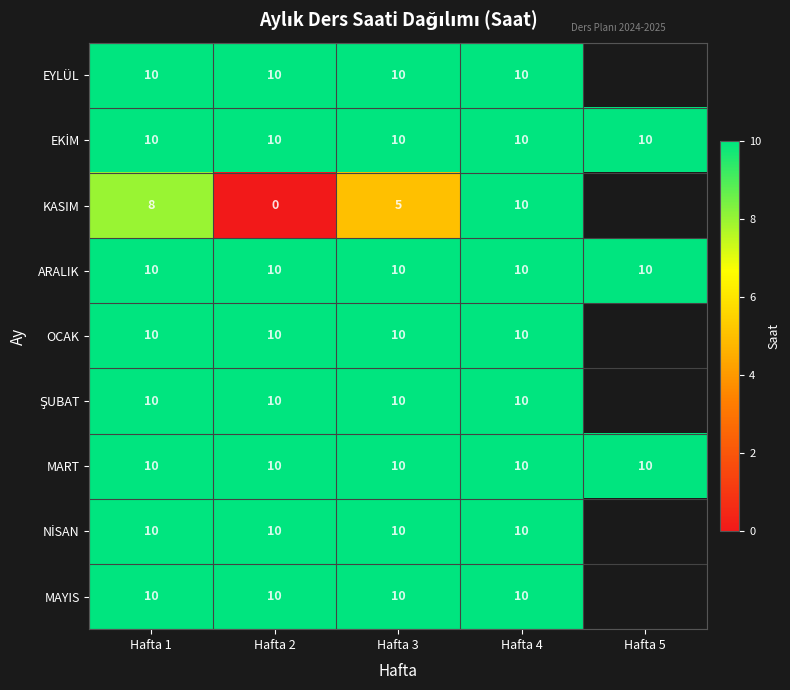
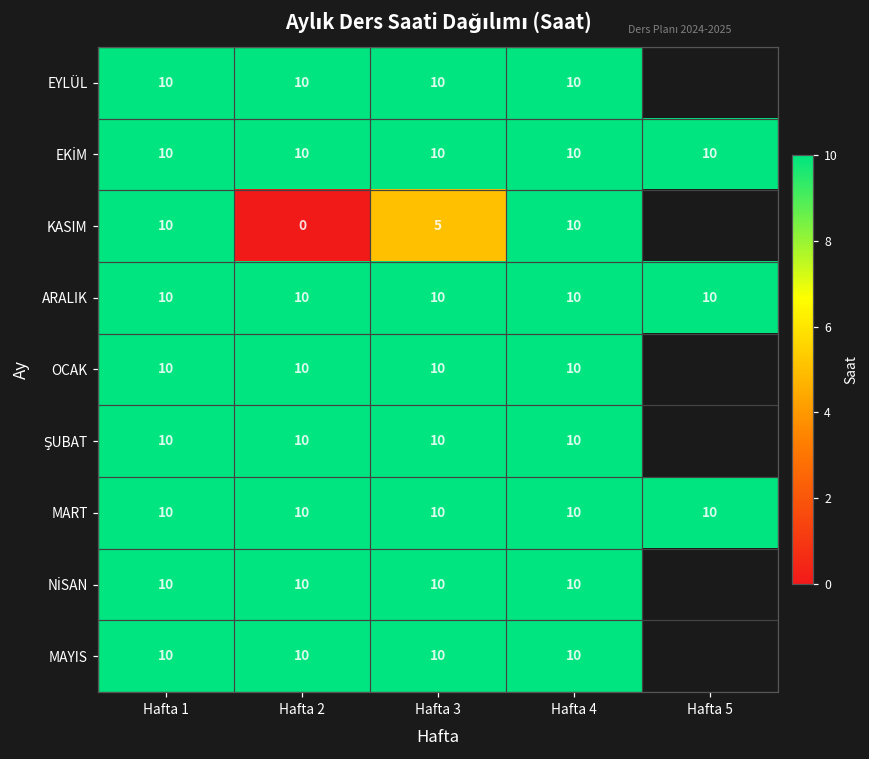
KASIM, Hafta 1: 8 -> 10
